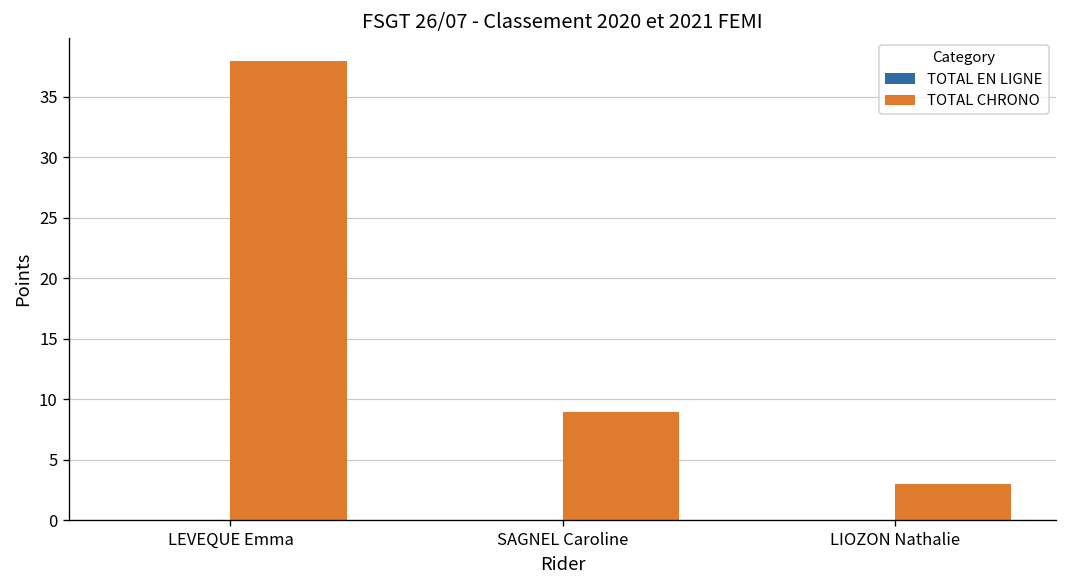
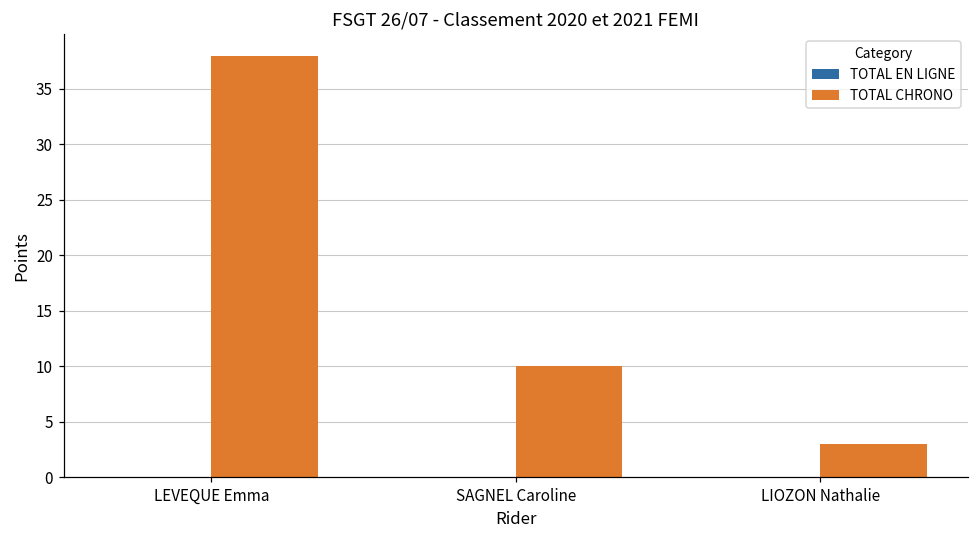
TOTAL CHRONO, SAGNEL Caroline: 9 -> 10
